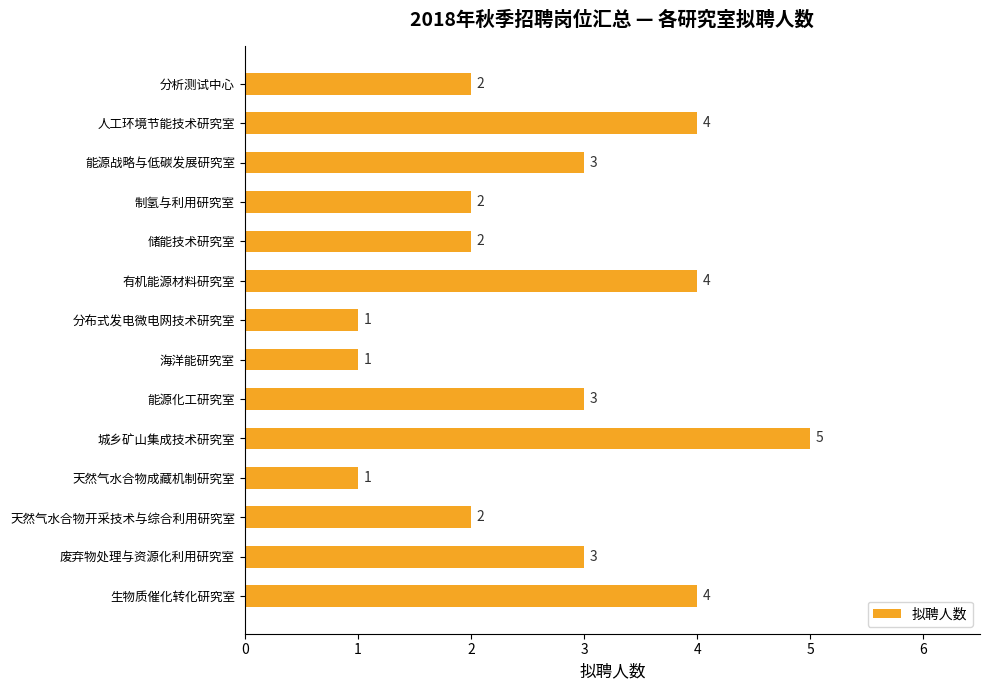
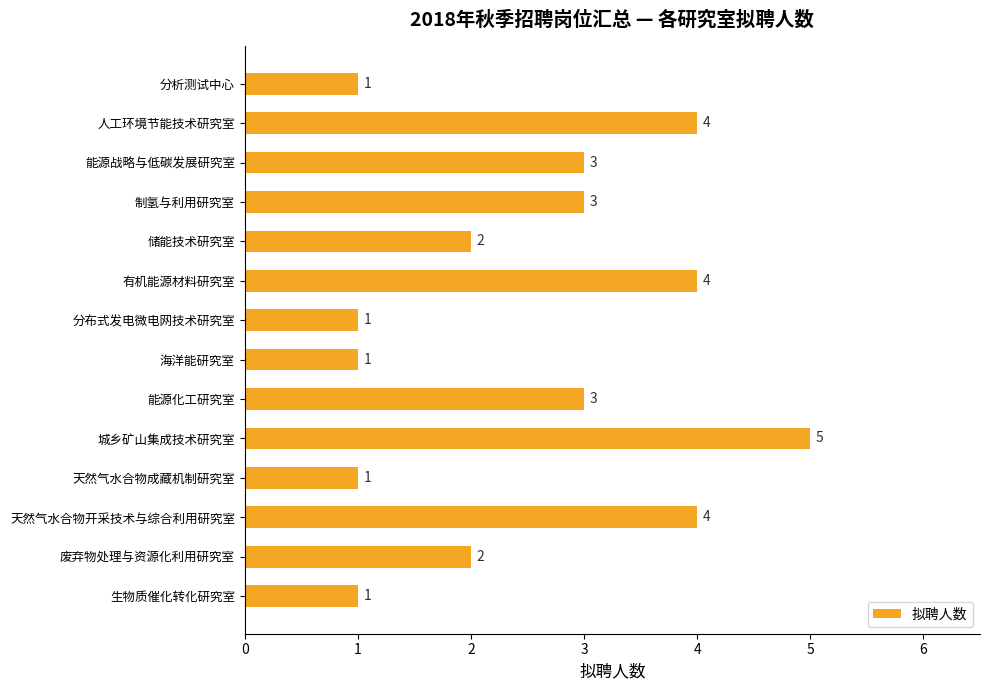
分析测试中心: 2 -> 1
制氢与利用研究室: 2 -> 3
天然气水合物开采技术与综合利用研究室: 2 -> 4
废弃物处理与资源化利用研究室: 3 -> 2
生物质催化转化研究室: 4 -> 1
